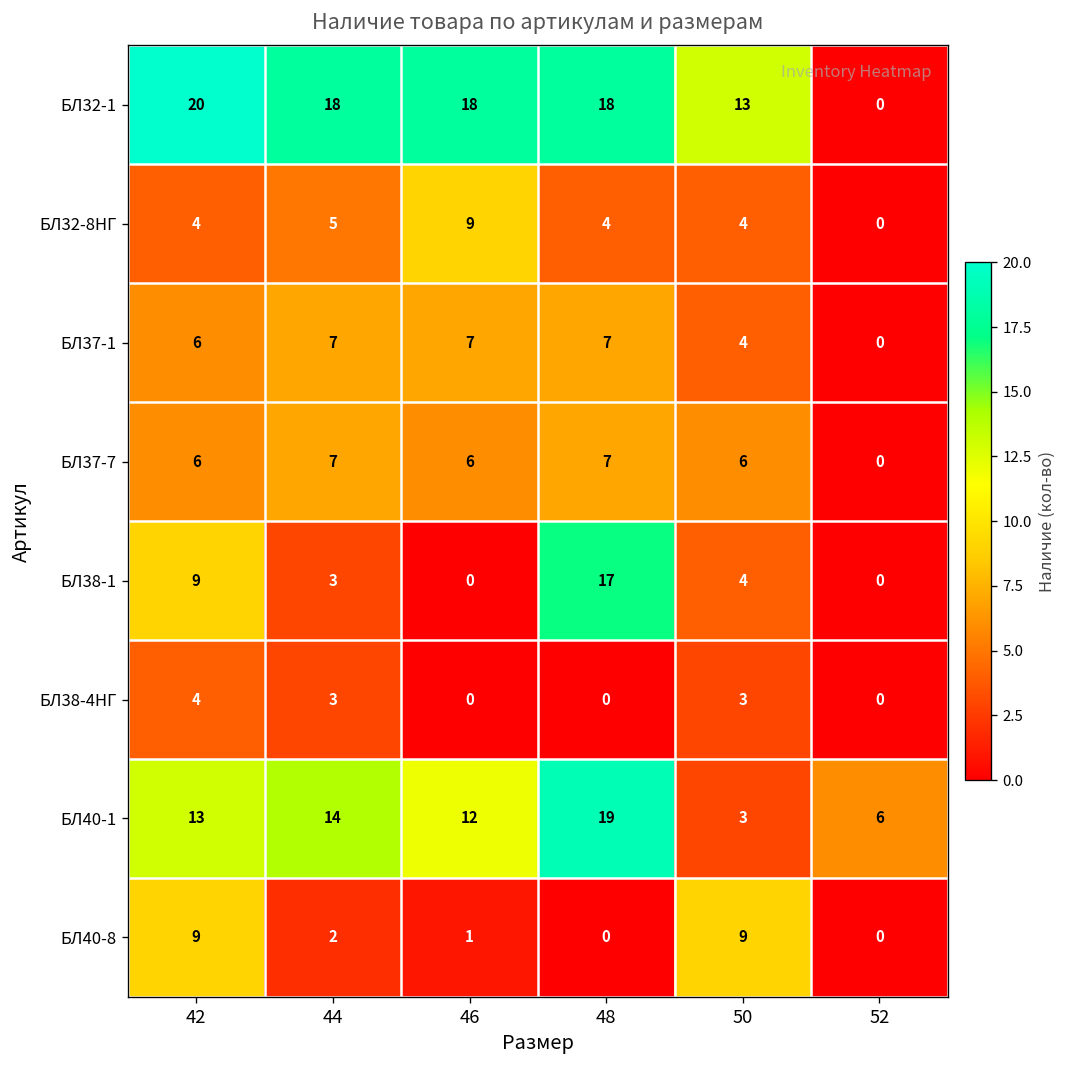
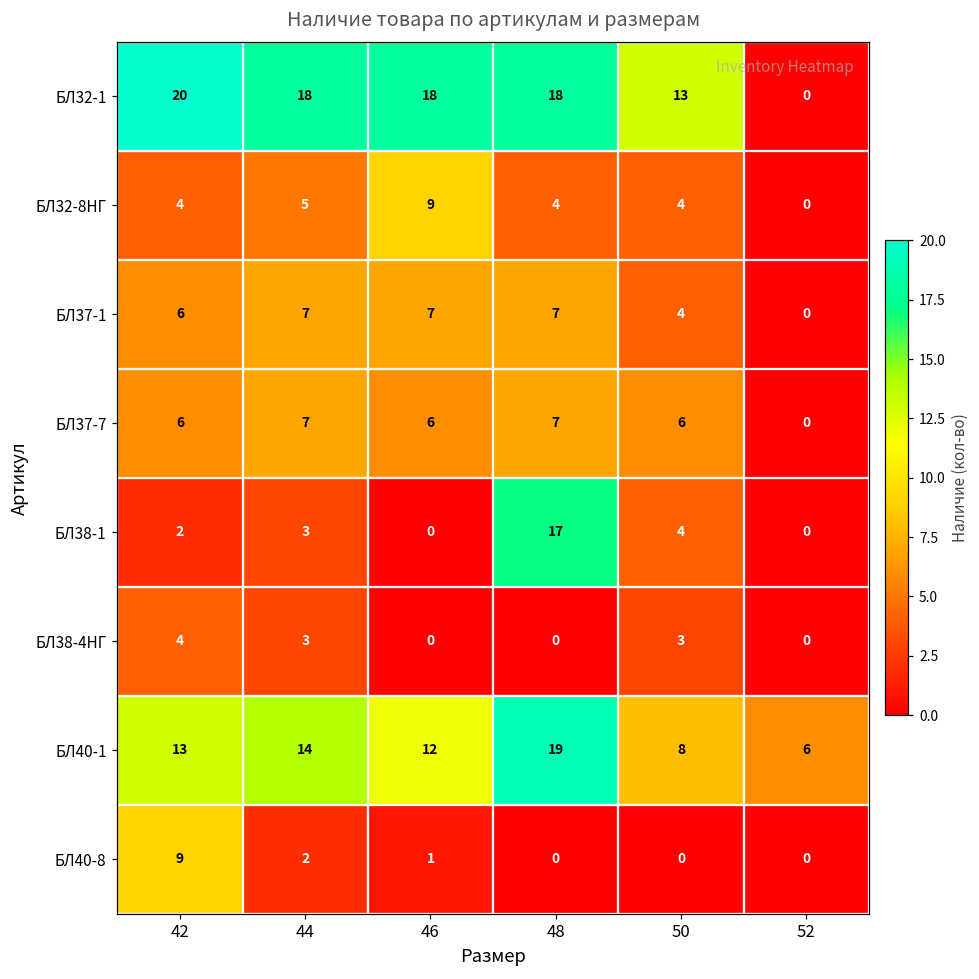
БЛ38-1, 42: 9 -> 2
БЛ40-1, 50: 3 -> 8
БЛ40-8, 50: 9 -> 0
